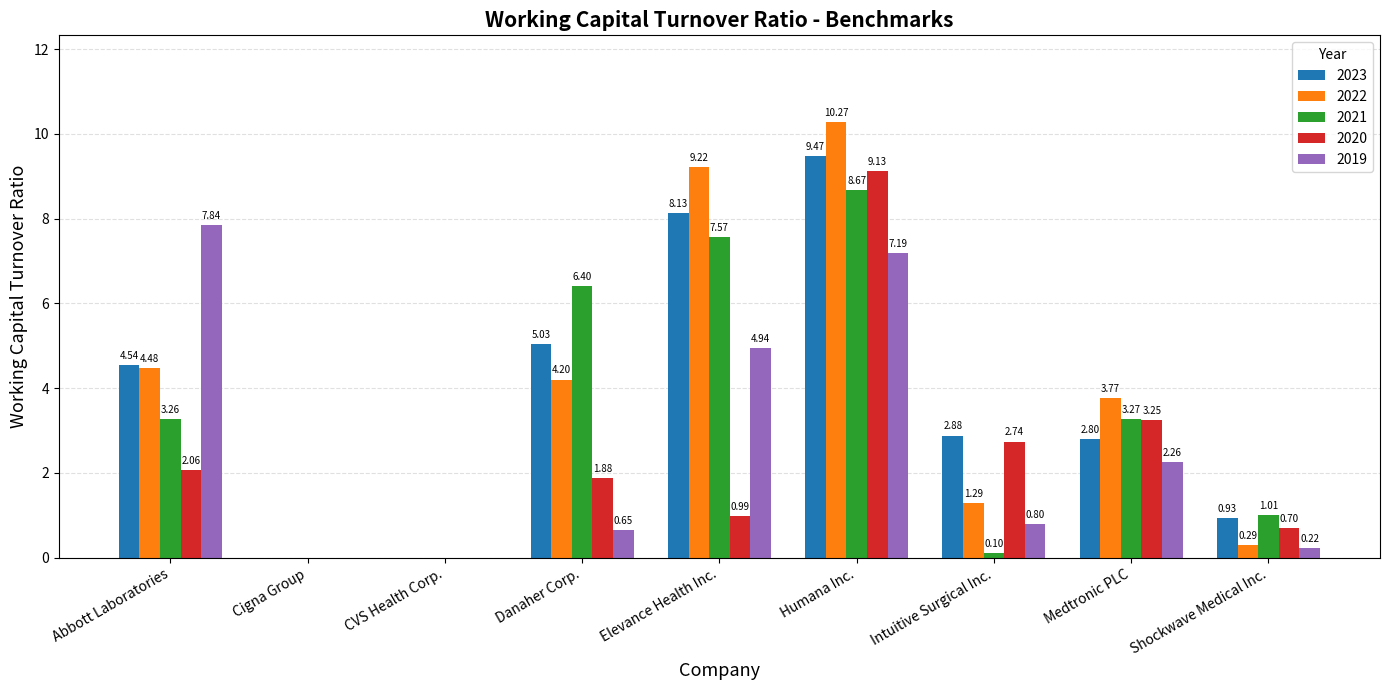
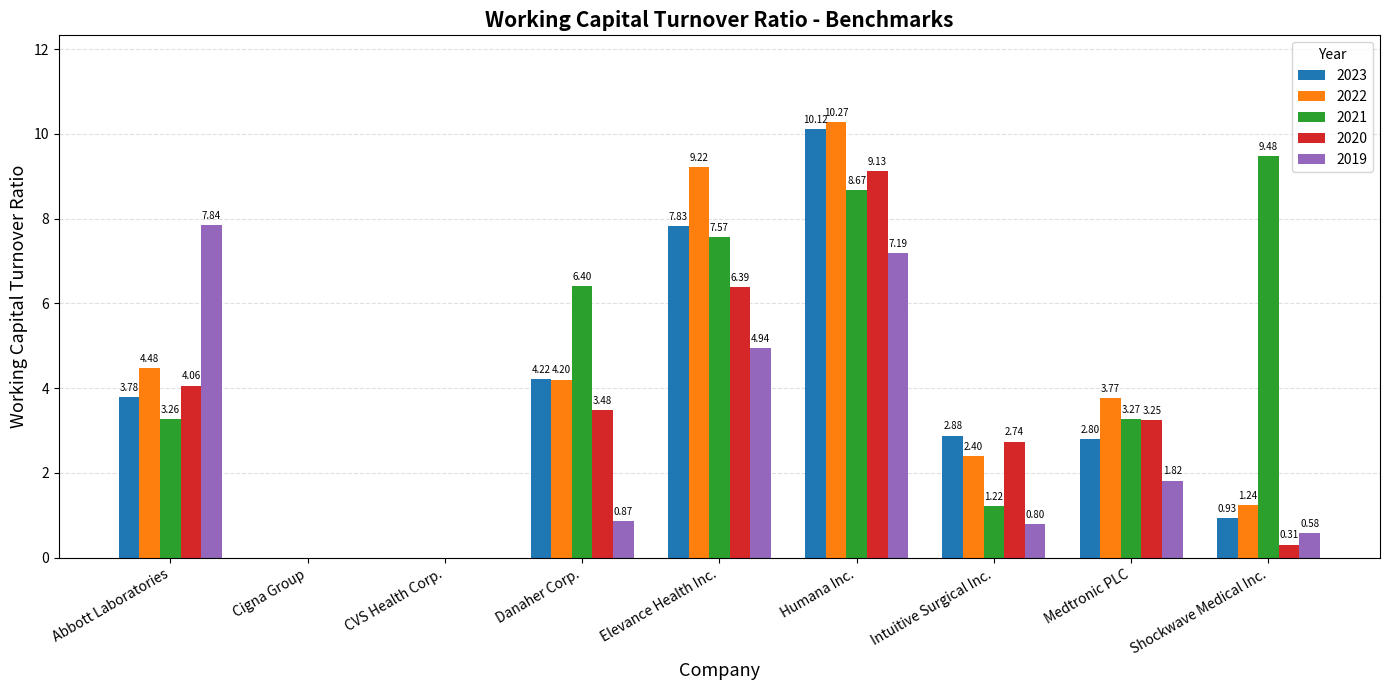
2023, Abbott Laboratories: 4.54 -> 3.78
2020, Abbott Laboratories: 2.06 -> 4.06
2023, Danaher Corp.: 5.03 -> 4.22
2020, Danaher Corp.: 1.88 -> 3.48
2019, Danaher Corp.: 0.65 -> 0.87
2023, Elevance Health Inc.: 8.13 -> 7.83
2020, Elevance Health Inc.: 0.99 -> 6.39
2023, Humana Inc.: 9.47 -> 10.12
2022, Intuitive Surgical Inc.: 1.29 -> 2.40
2021, Intuitive Surgical Inc.: 0.10 -> 1.22
2019, Medtronic PLC: 2.26 -> 1.82
2022, Shockwave Medical Inc.: 0.29 -> 1.24
2021, Shockwave Medical Inc.: 1.01 -> 9.48
2020, Shockwave Medical Inc.: 0.70 -> 0.31
2019, Shockwave Medical Inc.: 0.22 -> 0.58
